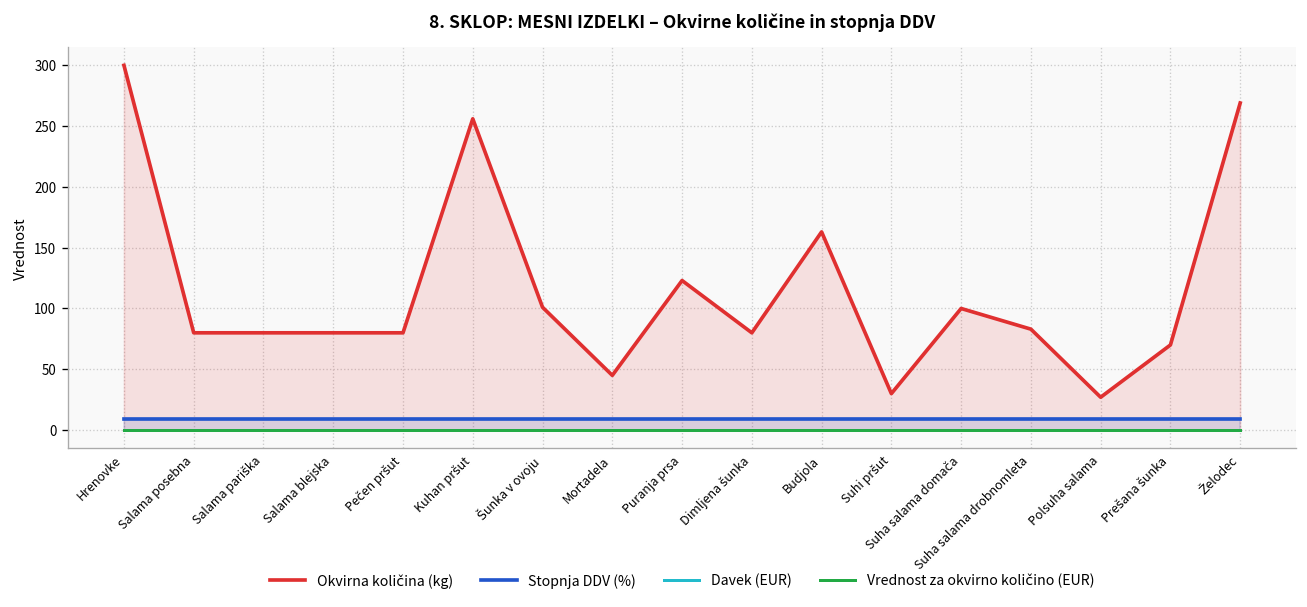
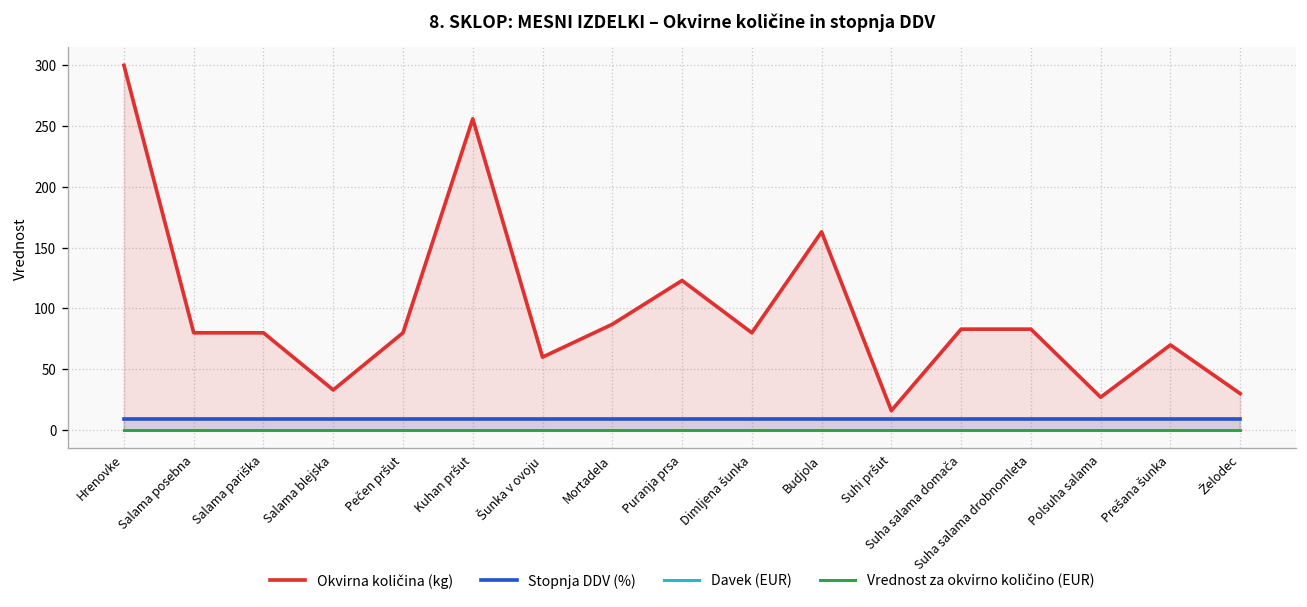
Okvirna količina (kg), Salama blejska: 80 -> 33
Okvirna količina (kg), Šunka v ovoju: 101 -> 60
Okvirna količina (kg), Mortadela: 45 -> 87
Okvirna količina (kg), Suhi pršut: 30 -> 16
Okvirna količina (kg), Suha salama domača: 100 -> 83
Okvirna količina (kg), Želodec: 269 -> 30
